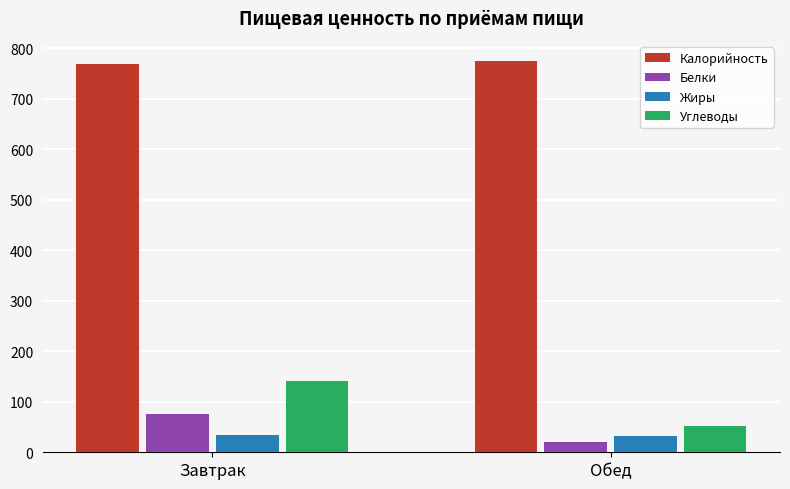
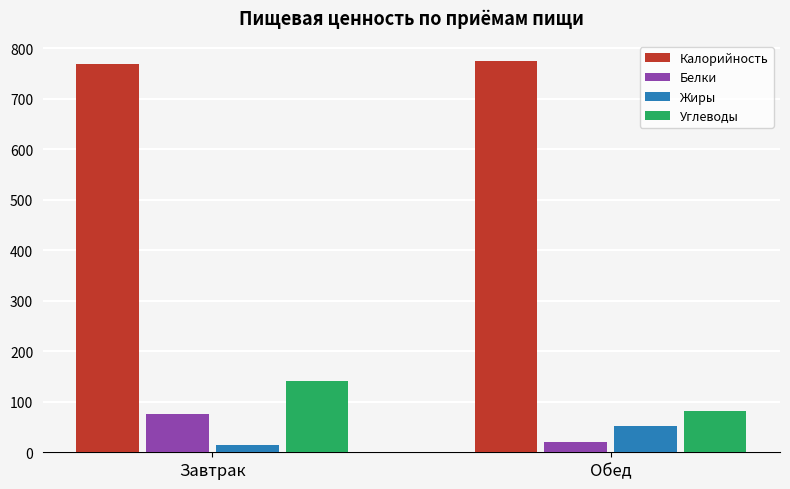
Жиры, Завтрак: 30 -> 10
Жиры, Обед: 30 -> 50
Углеводы, Обед: 50 -> 80
